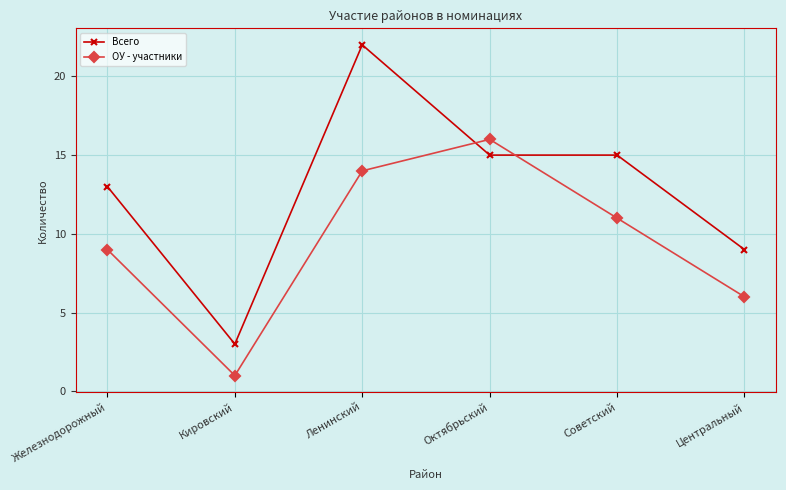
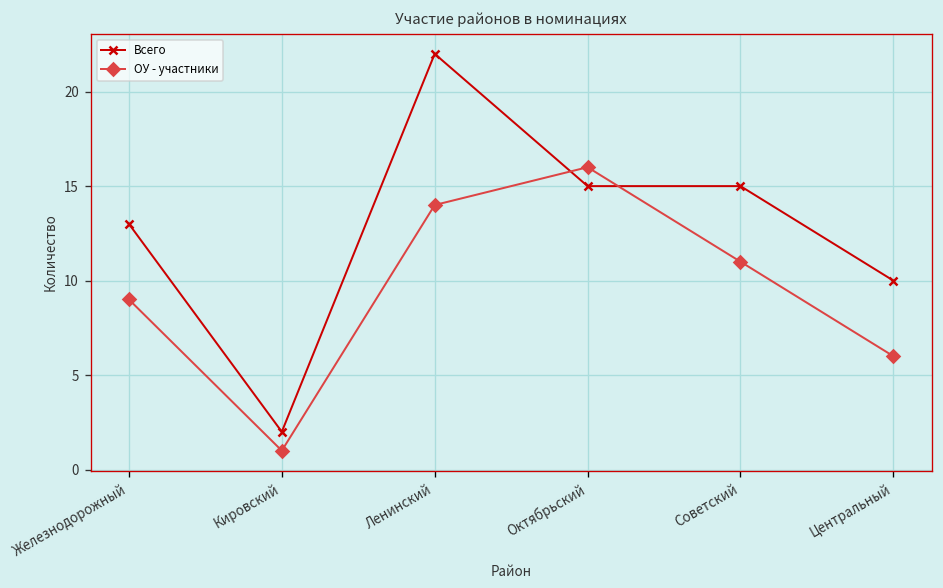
Всего, Кировский: 3 -> 2
Всего, Центральный: 9 -> 10
